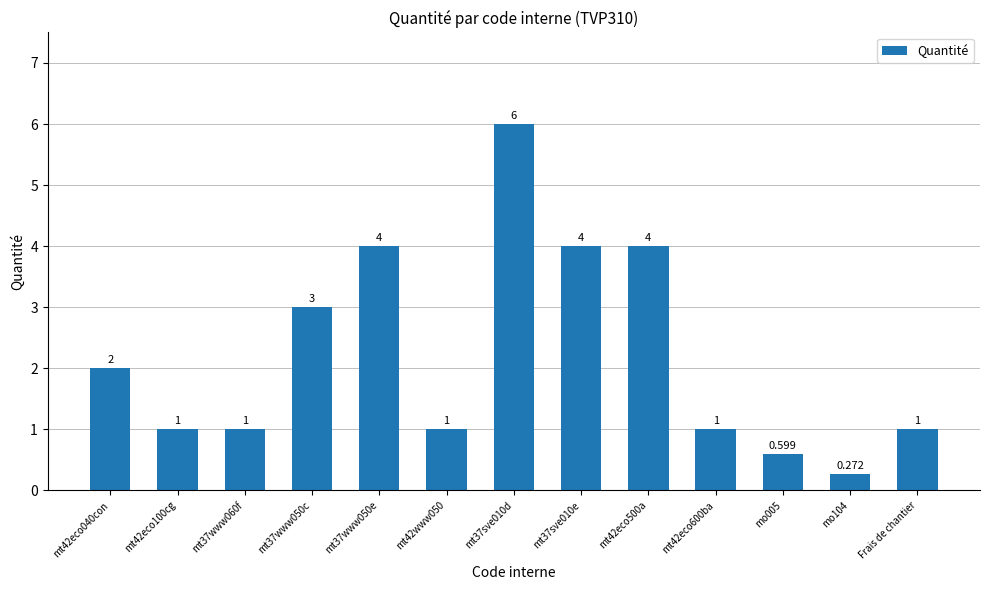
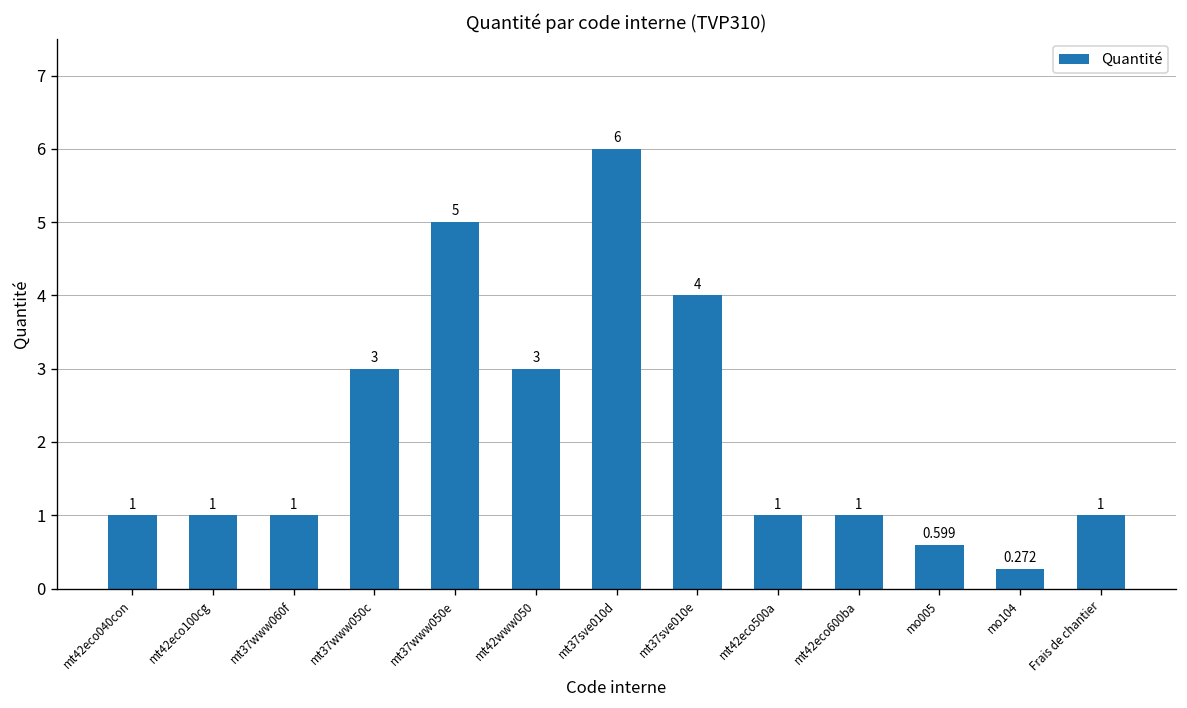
mt42eco040con: 2 -> 1
mt37www050e: 4 -> 5
mt42www050: 1 -> 3
mt42eco500a: 4 -> 1
